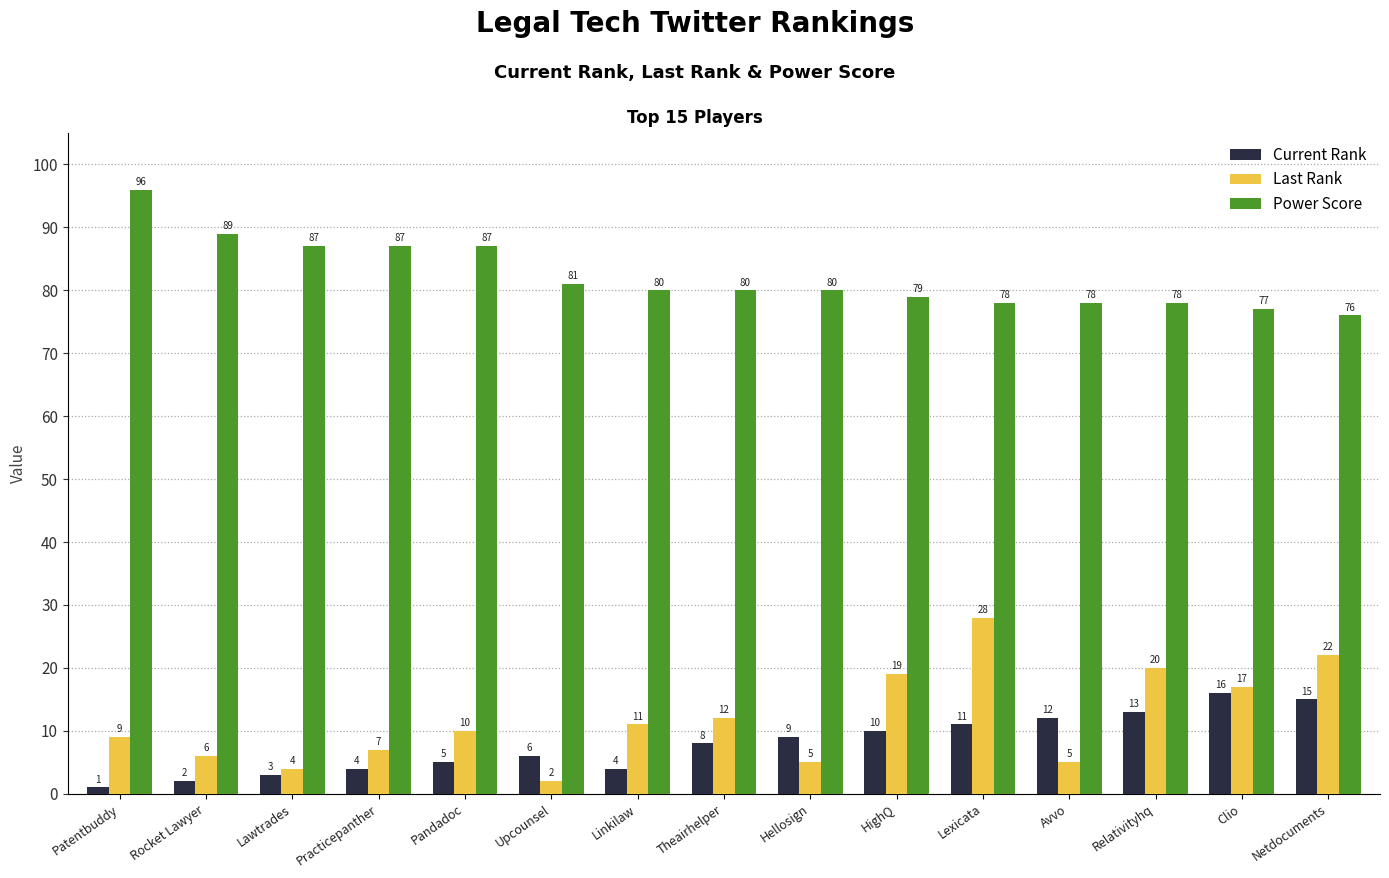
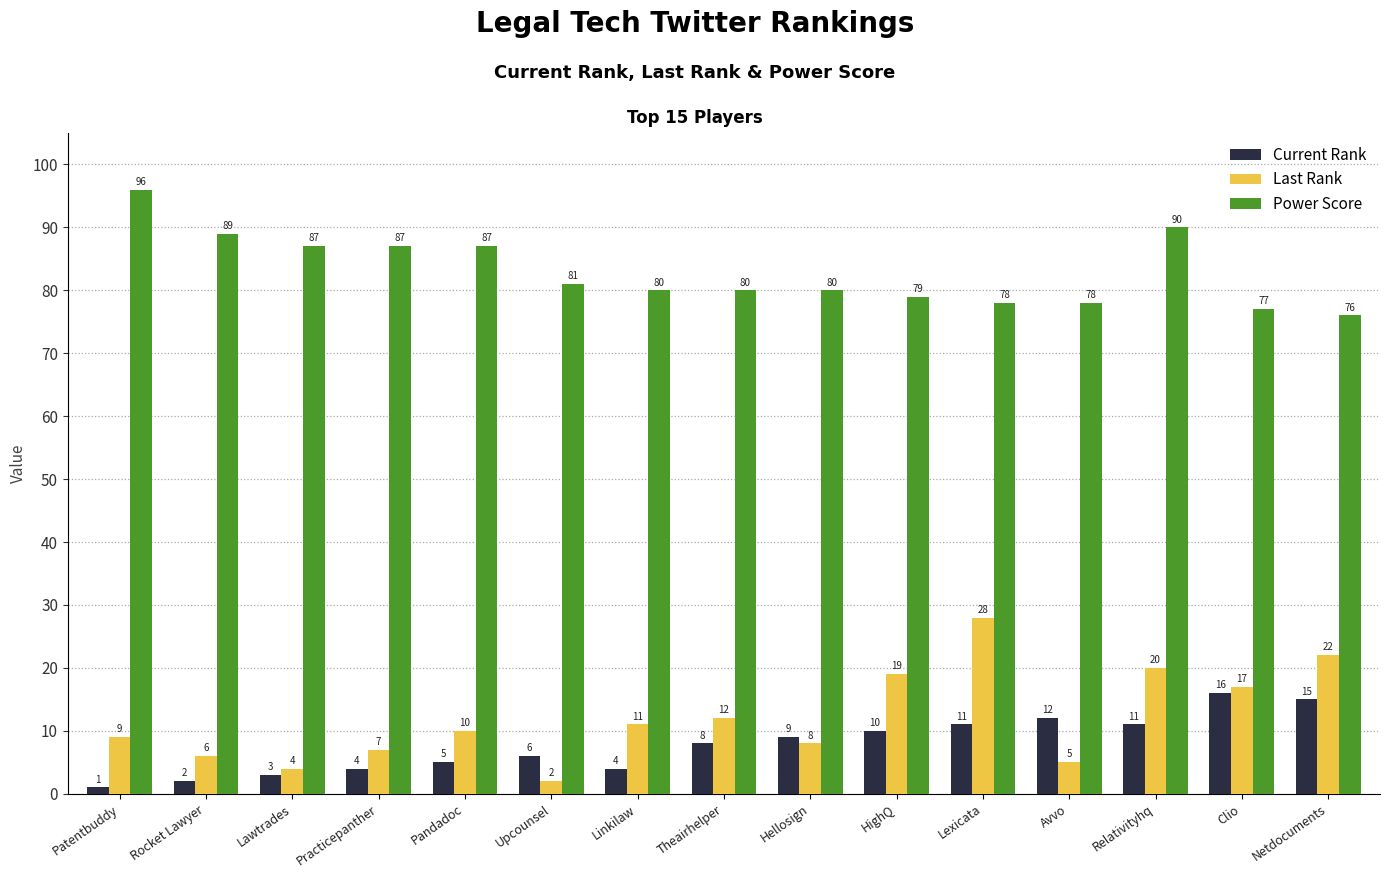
Last Rank, Hellosign: 5 -> 8
Current Rank, Relativityhq: 13 -> 11
Power Score, Relativityhq: 78 -> 90
